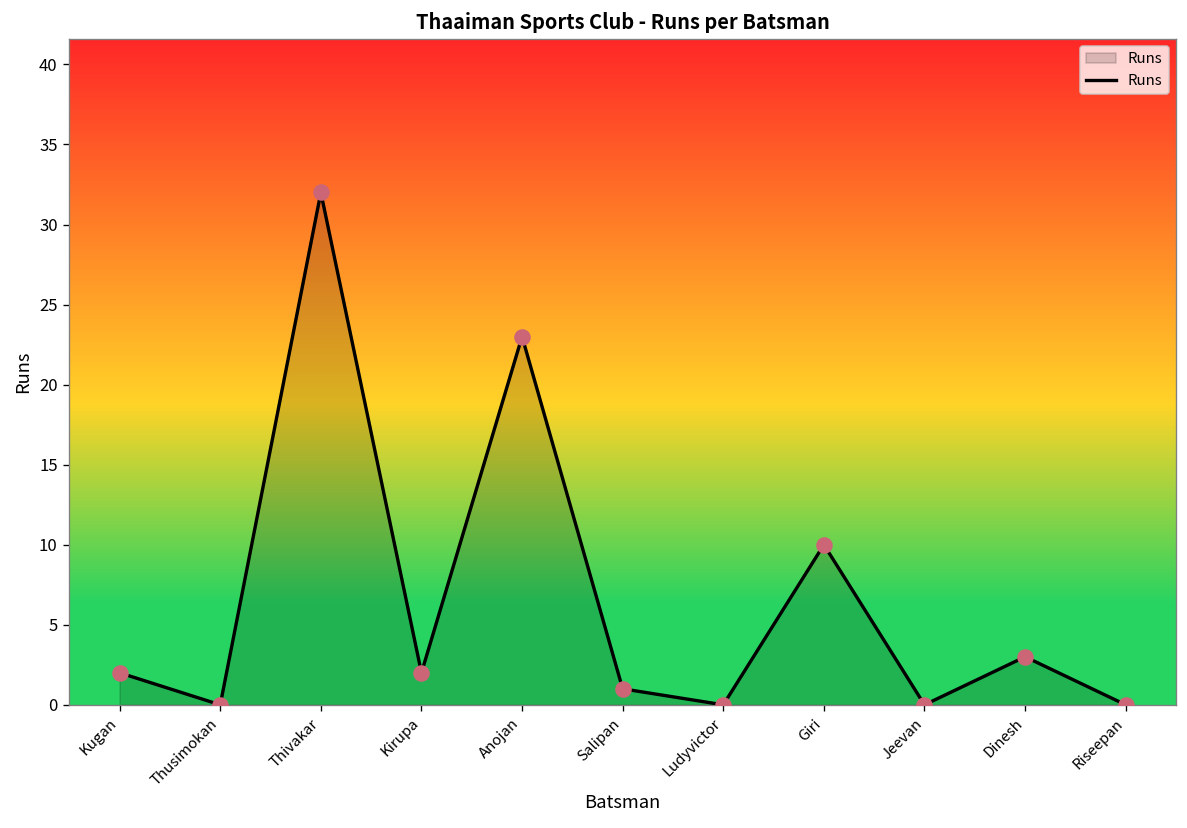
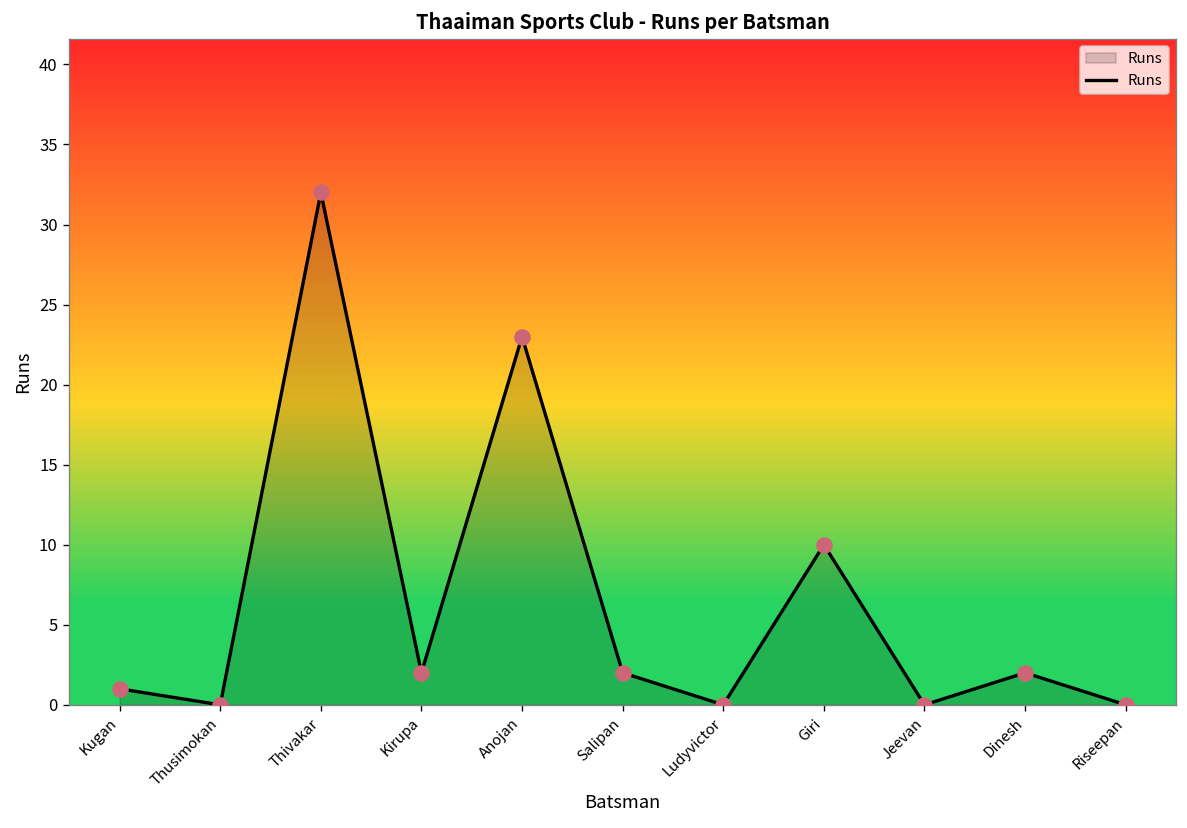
Kugan: 2 -> 1
Salipan: 1 -> 2
Dinesh: 3 -> 2
